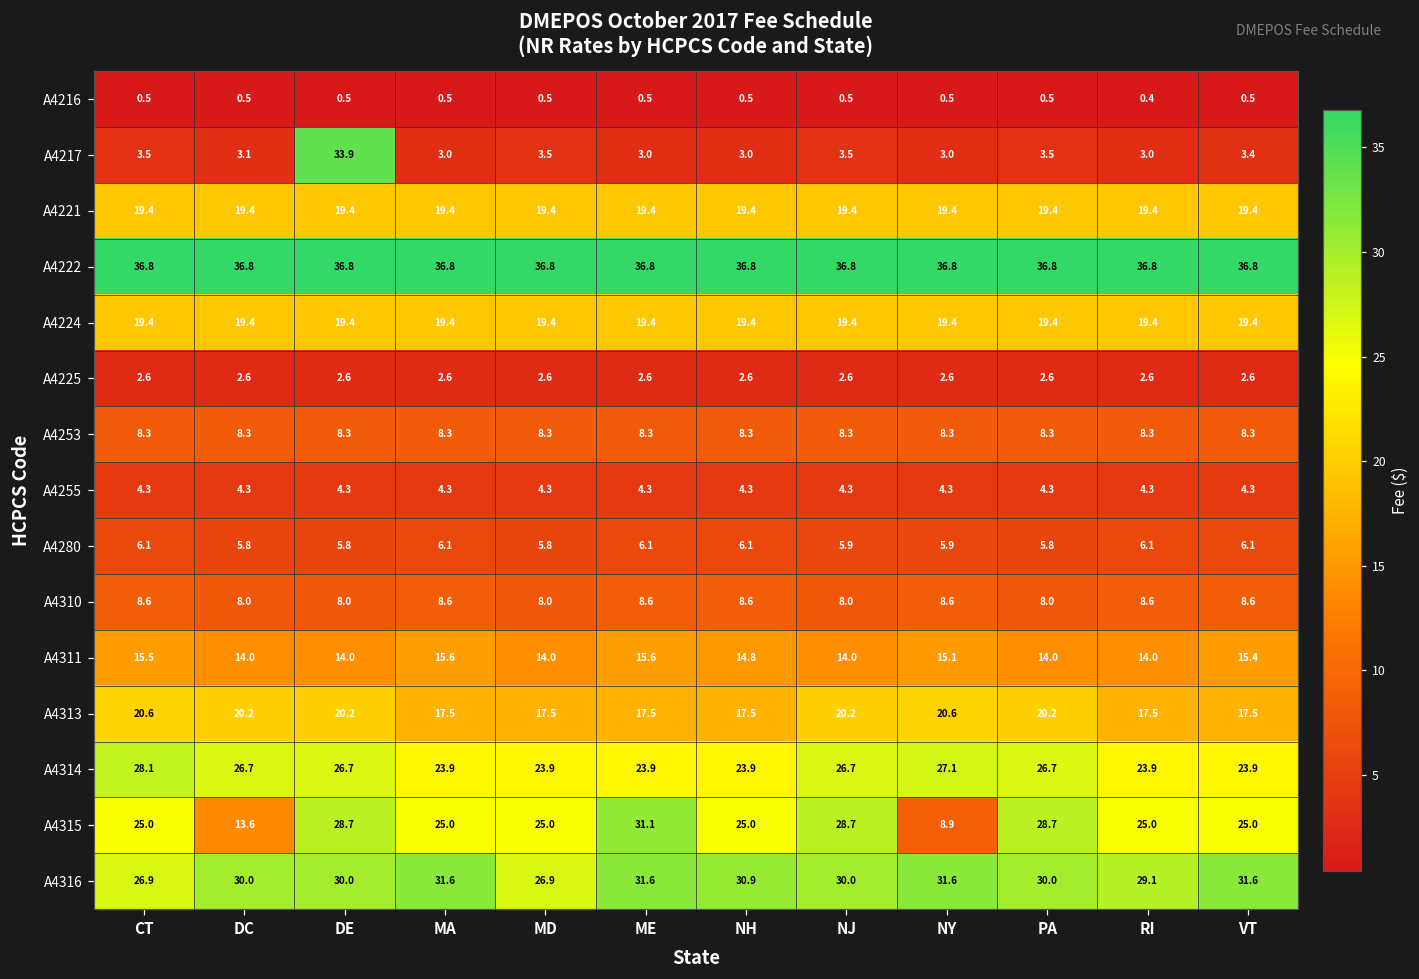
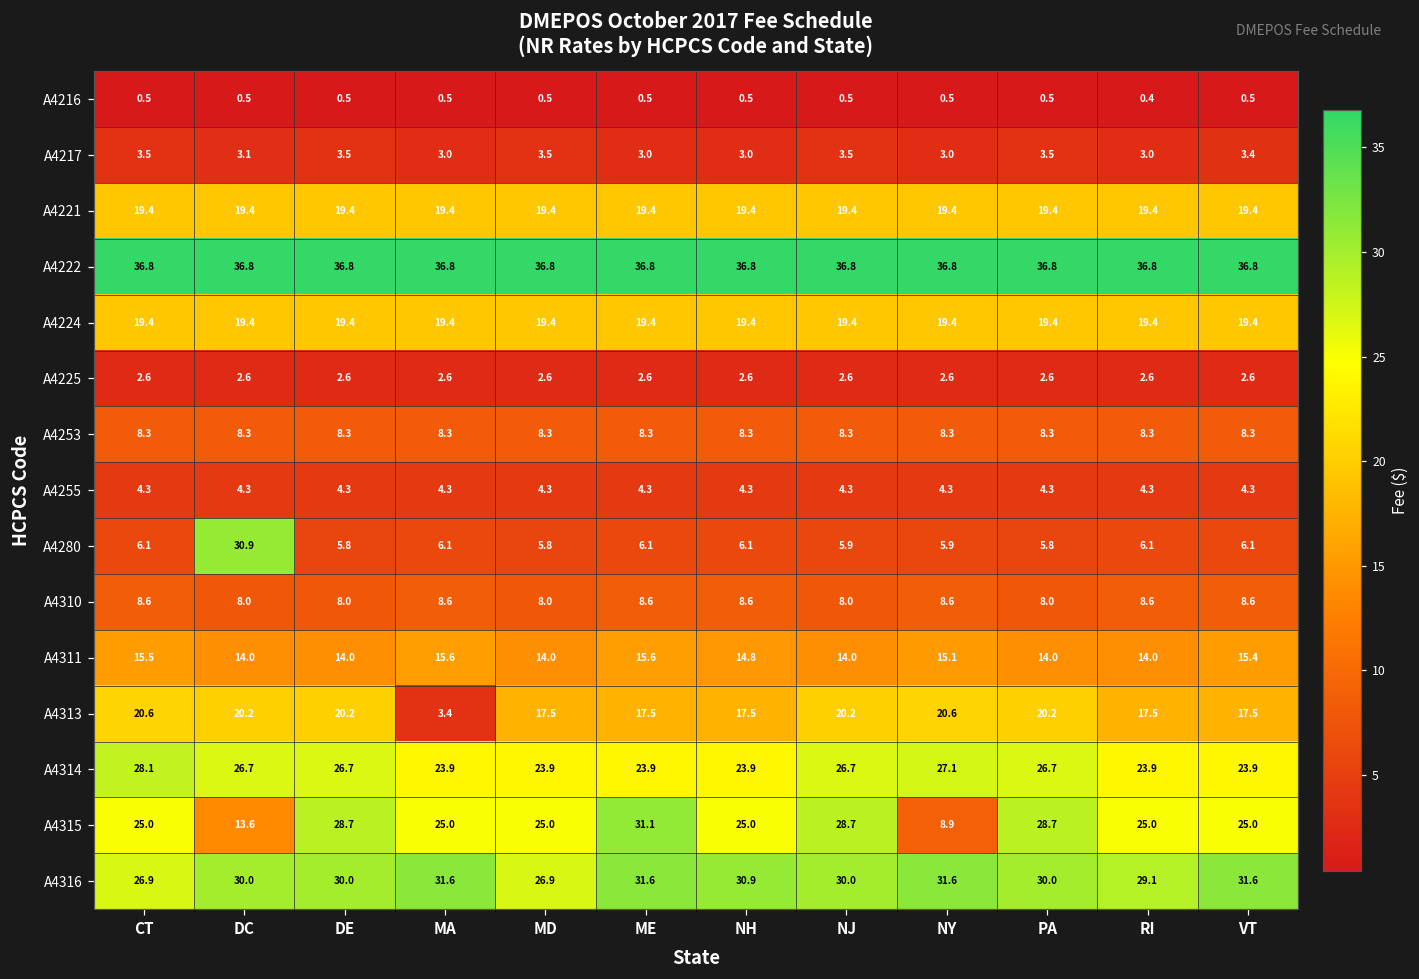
A4217, DE: 33.9 -> 3.5
A4280, DC: 5.8 -> 30.9
A4313, MA: 17.5 -> 3.4
